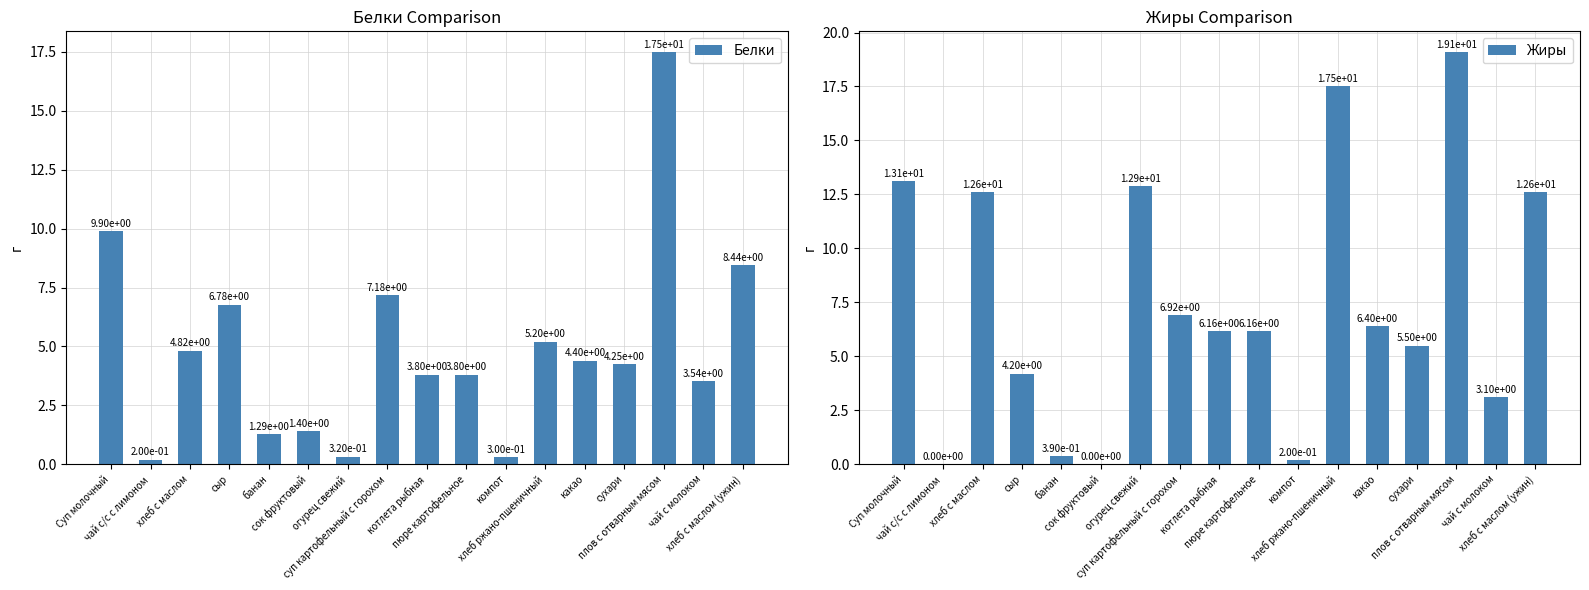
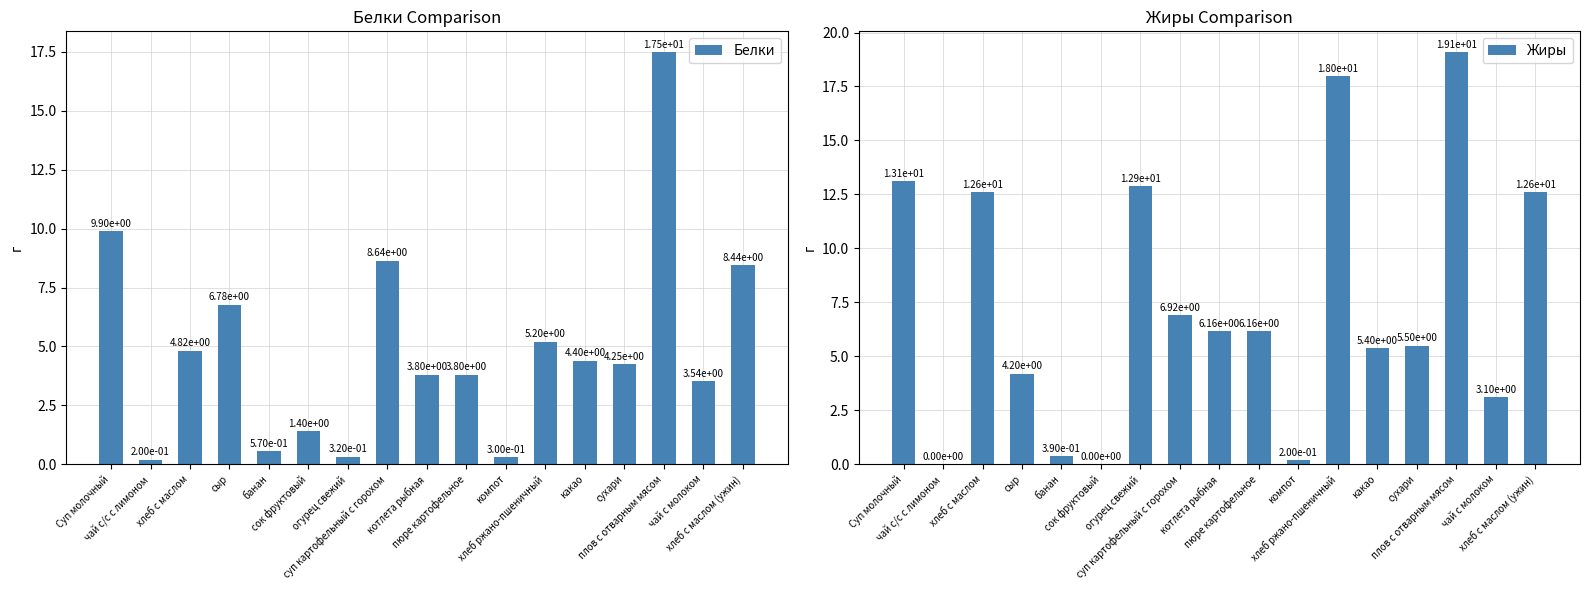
Белки Comparison, банан: 1.29e+00 -> 5.70e-01
Белки Comparison, суп картофельный с горохом: 7.18e+00 -> 8.64e+00
Жиры Comparison, хлеб ржано-пшеничный: 1.75e+01 -> 1.80e+01
Жиры Comparison, какао: 6.40e+00 -> 5.40e+00
